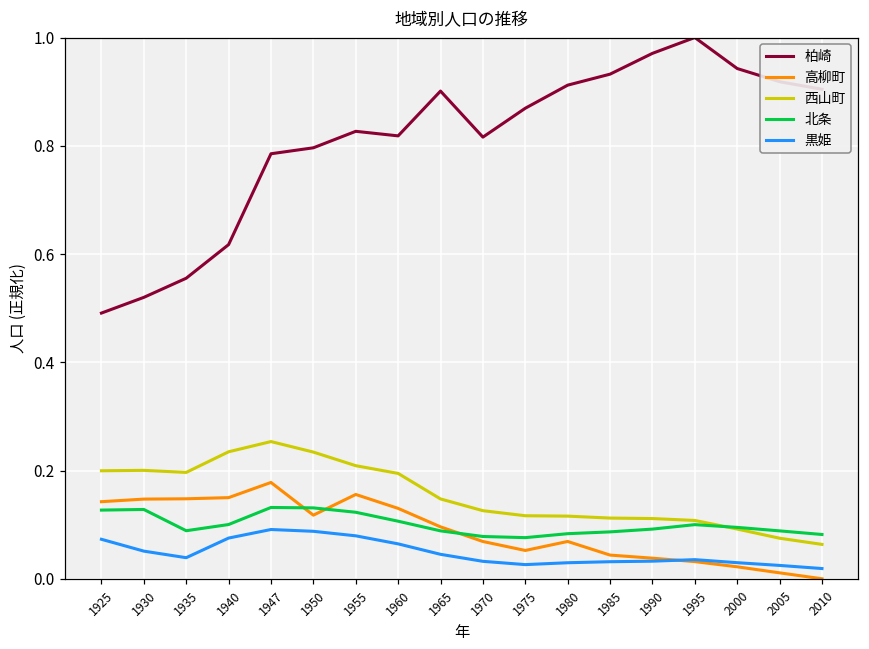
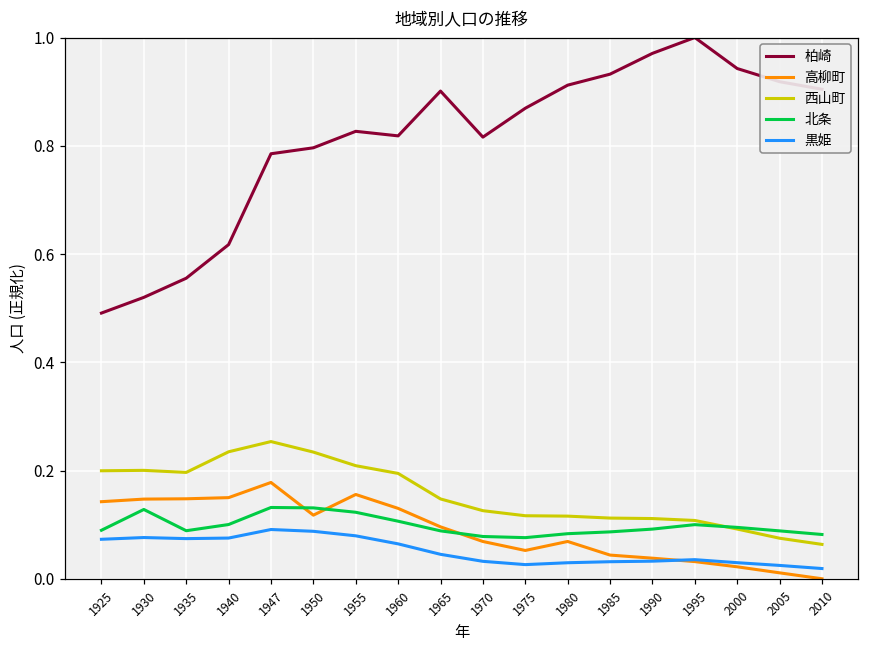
北条, 1925: 0.13 -> 0.09
黒姫, 1930: 0.05 -> 0.08
黒姫, 1935: 0.04 -> 0.07
